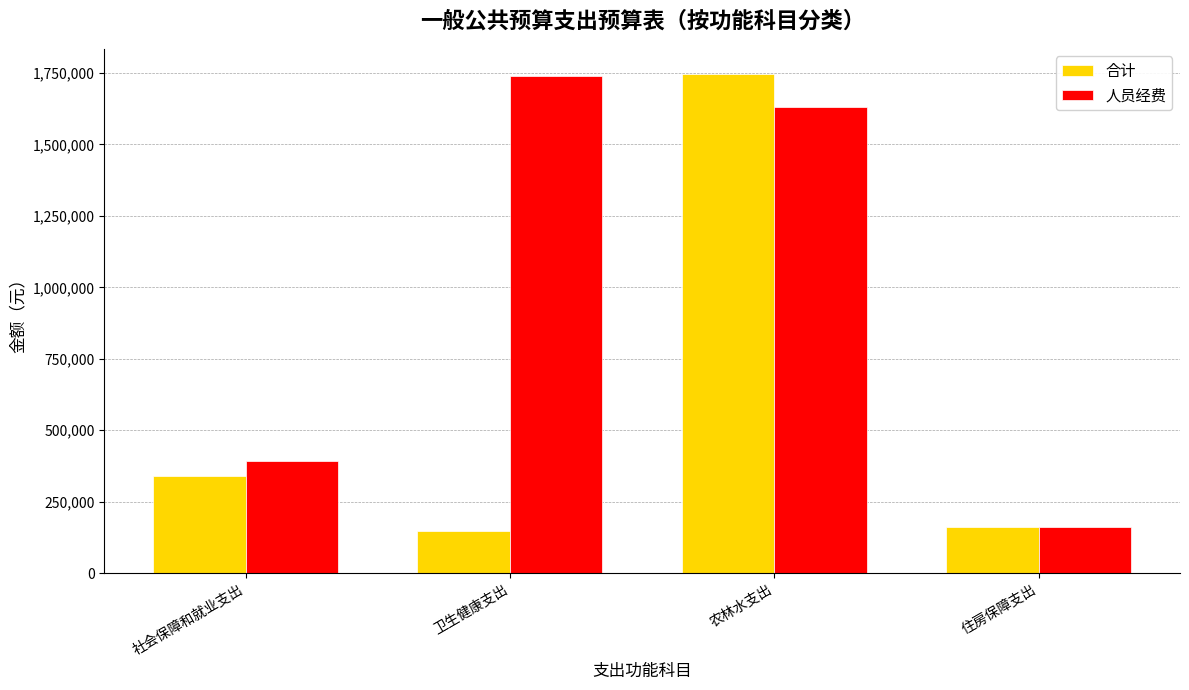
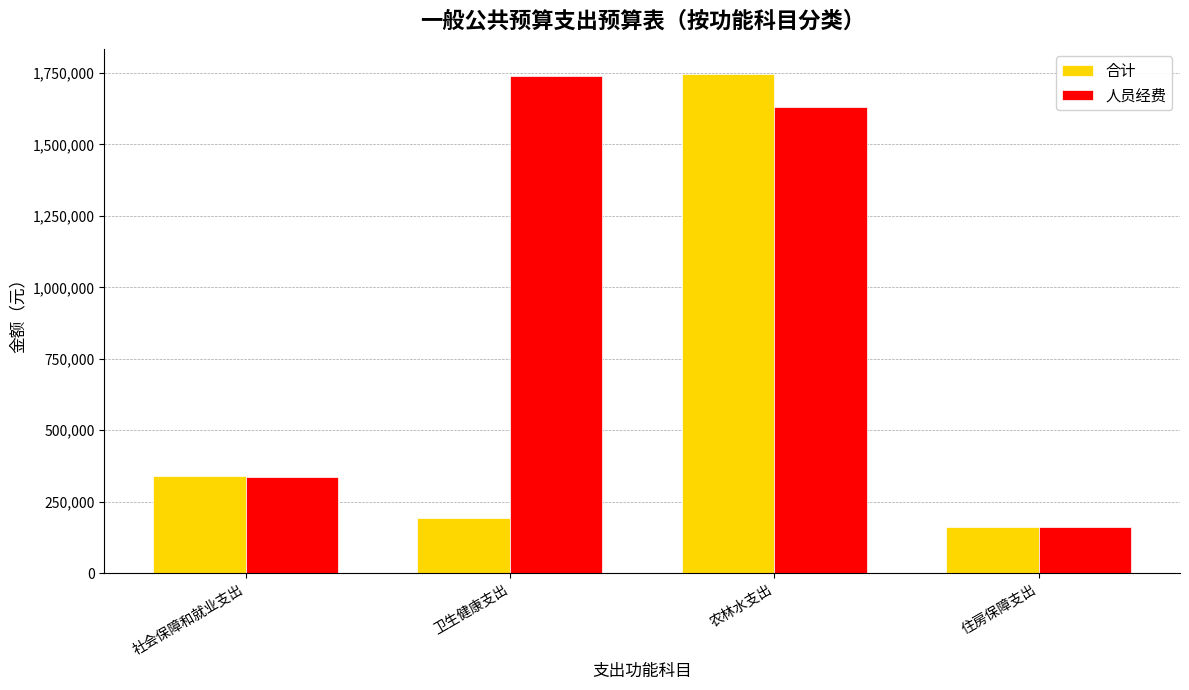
人员经费, 社会保障和就业支出: 390,000 -> 340,000
合计, 卫生健康支出: 150,000 -> 190,000
